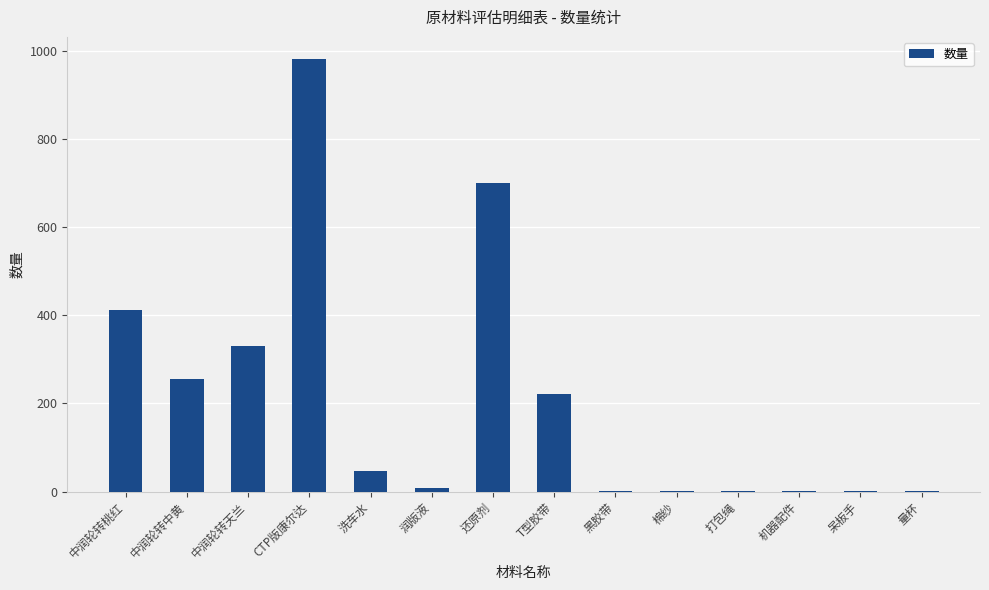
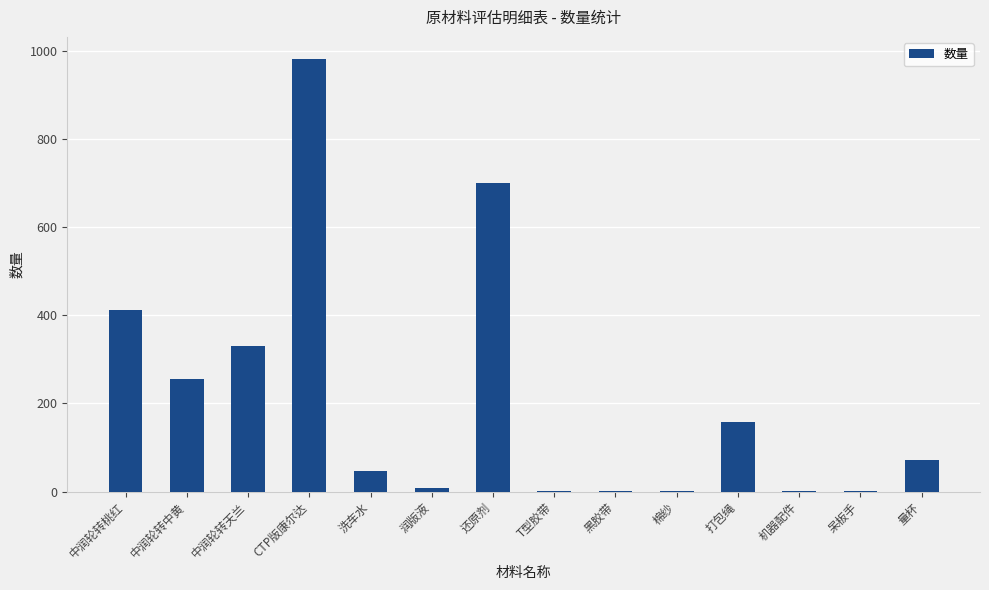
T型胶带: 220 -> 0
打包绳: 0 -> 160
量杯: 0 -> 70
